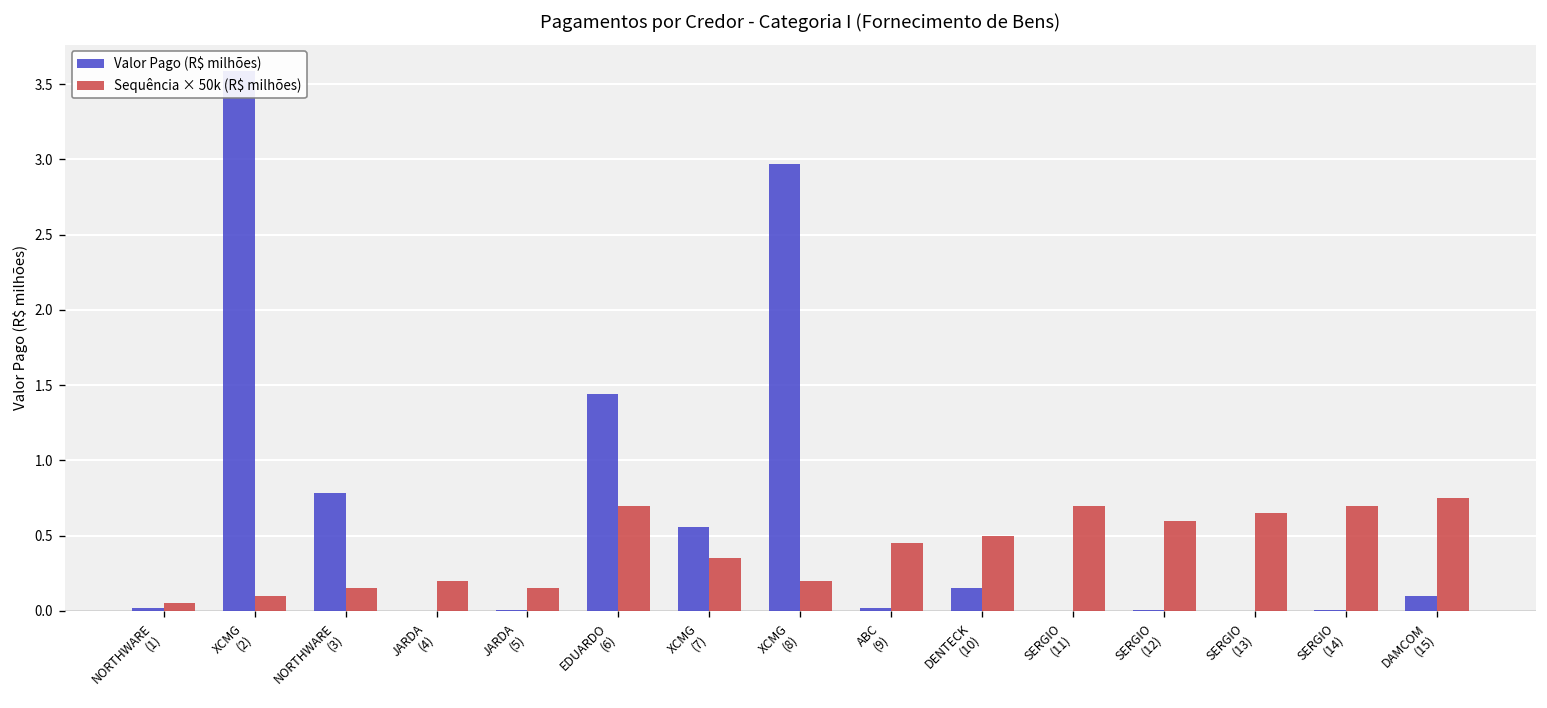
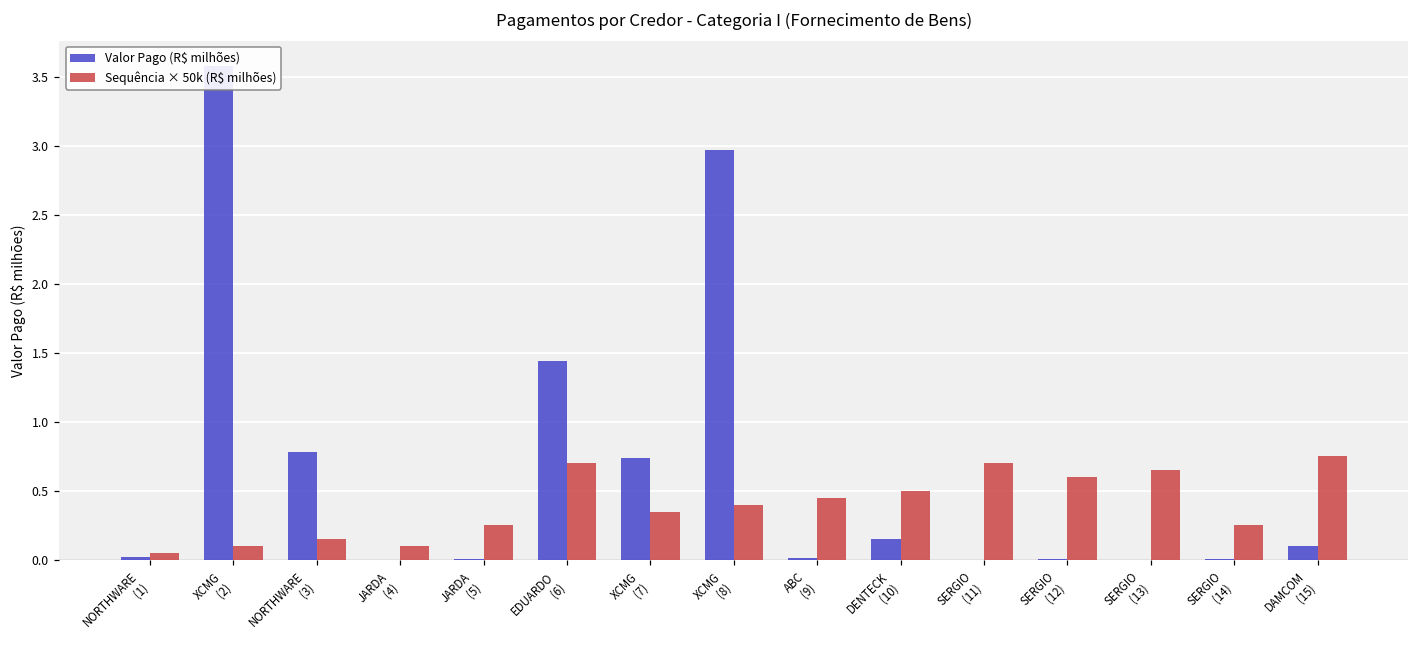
Sequência × 50k (R$ milhões), JARDA (4): 0.20 -> 0.10
Sequência × 50k (R$ milhões), JARDA (5): 0.15 -> 0.25
Valor Pago (R$ milhões), XCMG (7): 0.55 -> 0.74
Sequência × 50k (R$ milhões), XCMG (8): 0.20 -> 0.40
Sequência × 50k (R$ milhões), SERGIO (14): 0.70 -> 0.25
